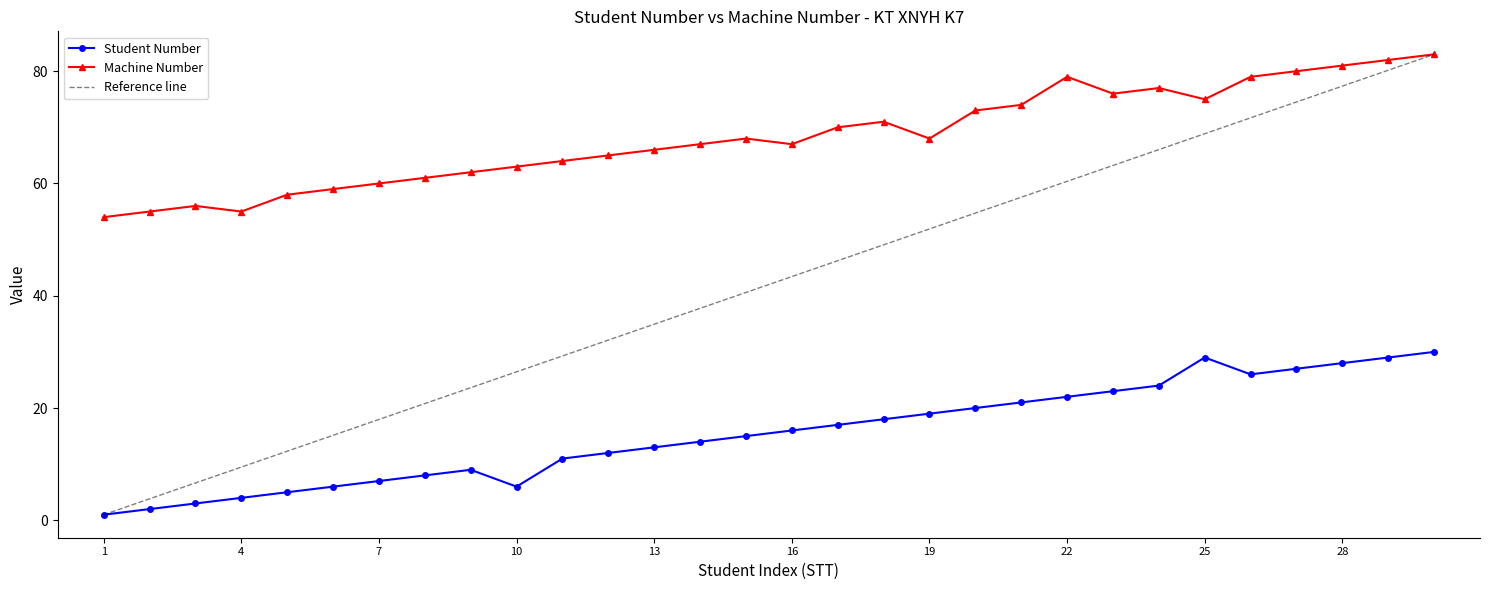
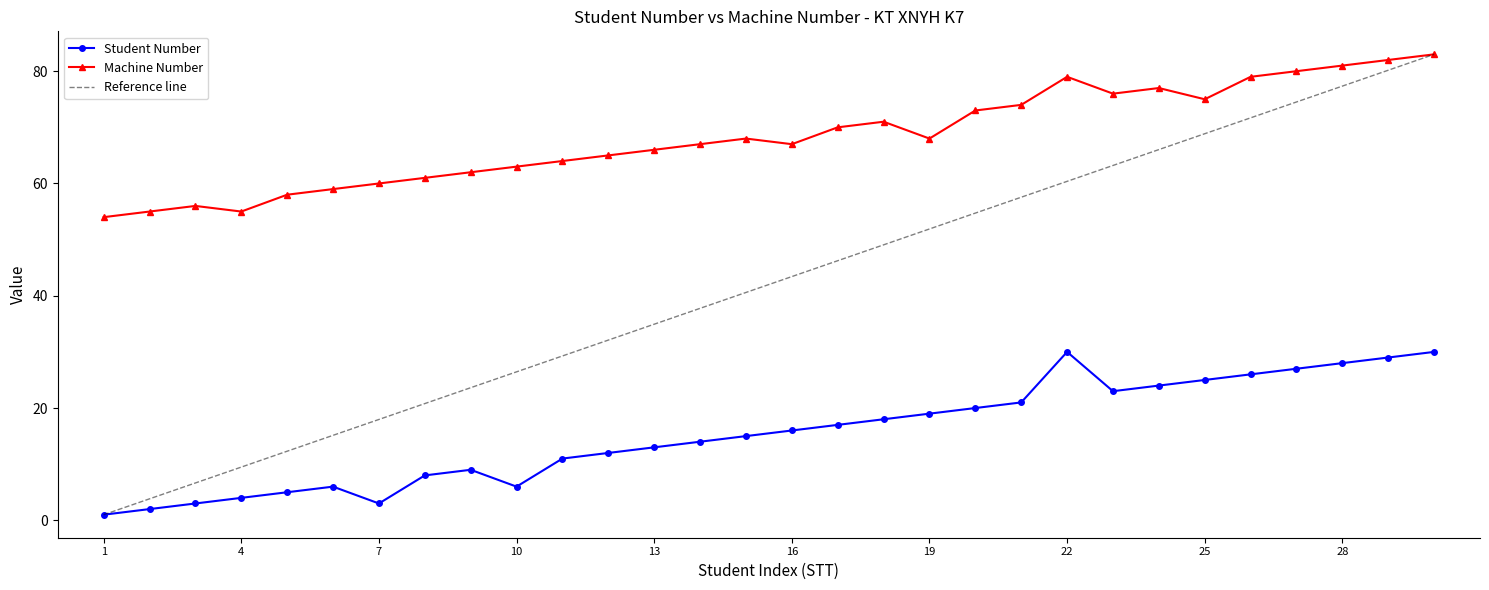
Student Number, 7: 7 -> 3
Student Number, 22: 22 -> 30
Student Number, 25: 29 -> 25
